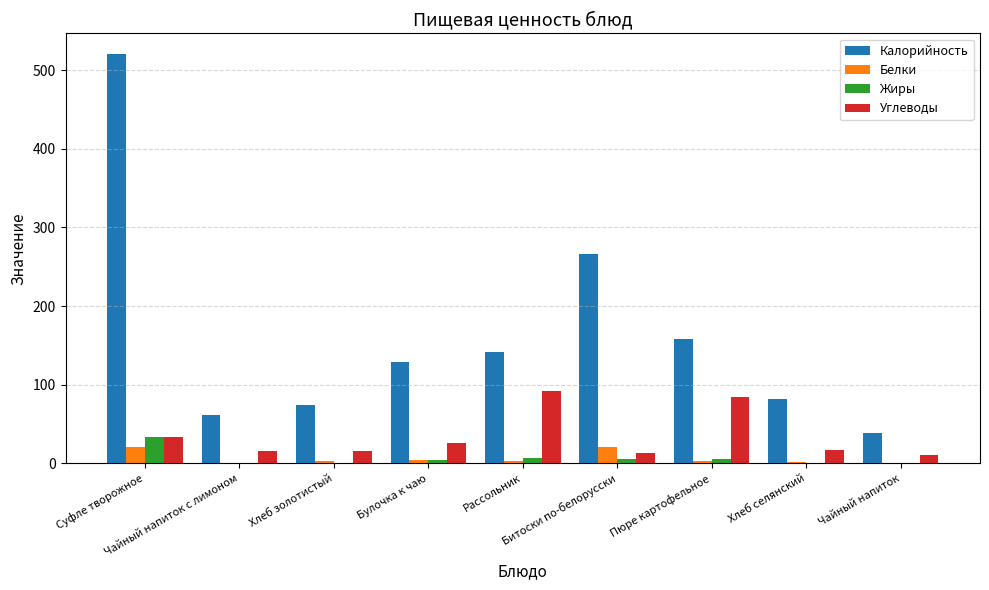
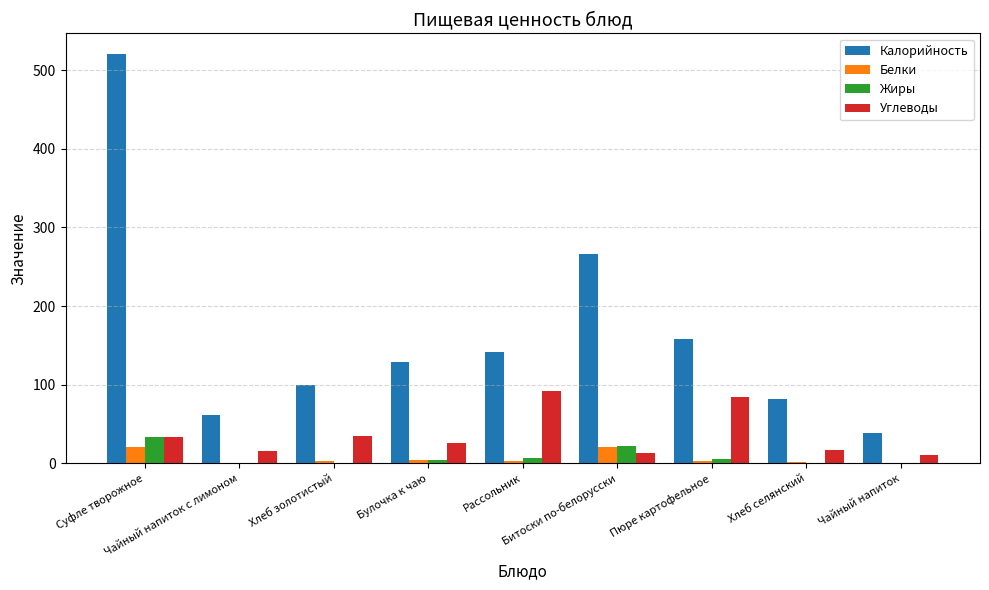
Калорийность, Хлеб золотистый: 70 -> 100
Углеводы, Хлеб золотистый: 20 -> 30
Жиры, Битоски по-белорусски: 10 -> 20
